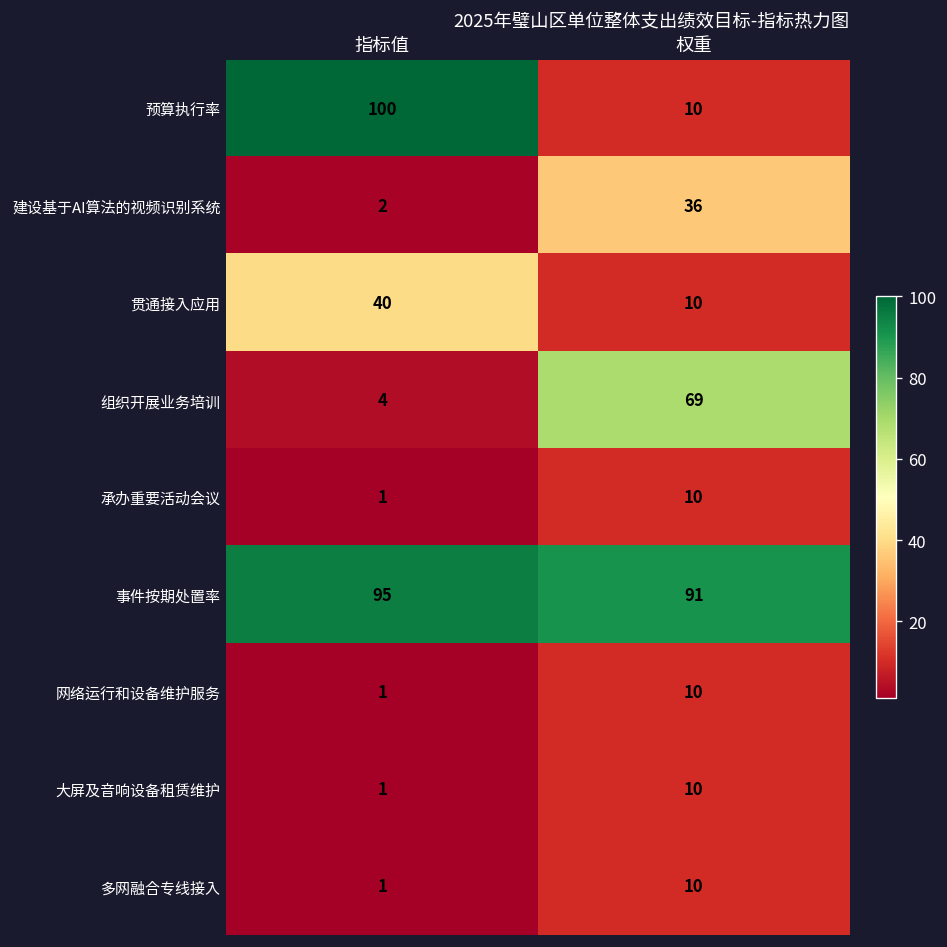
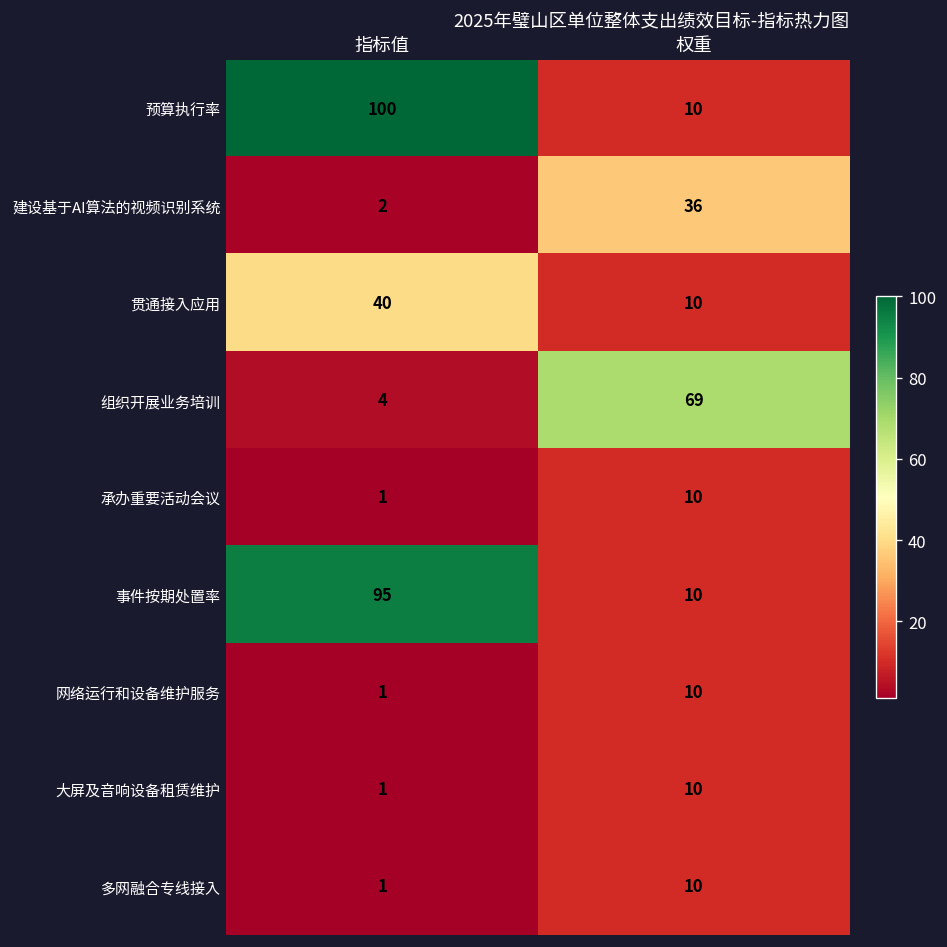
事件按期处置率, 权重: 91 -> 10
